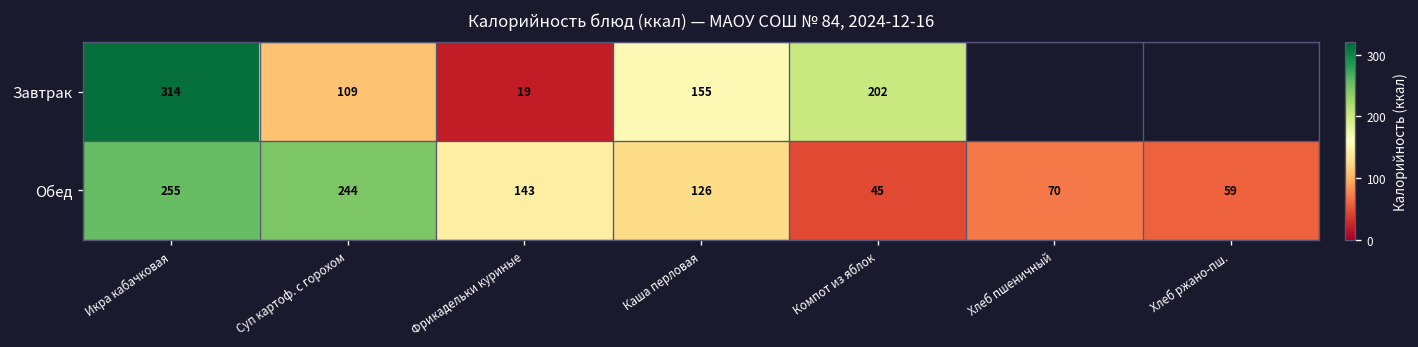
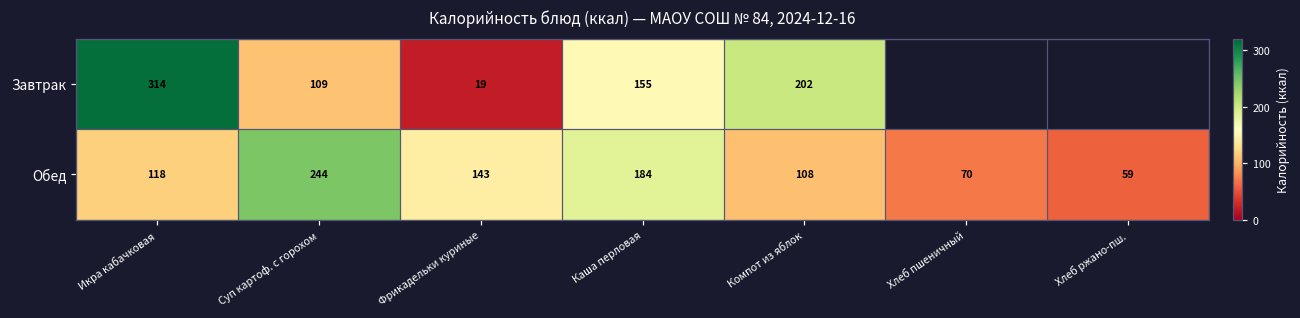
Обед, Икра кабачковая: 255 -> 118
Обед, Каша перловая: 126 -> 184
Обед, Компот из яблок: 45 -> 108
